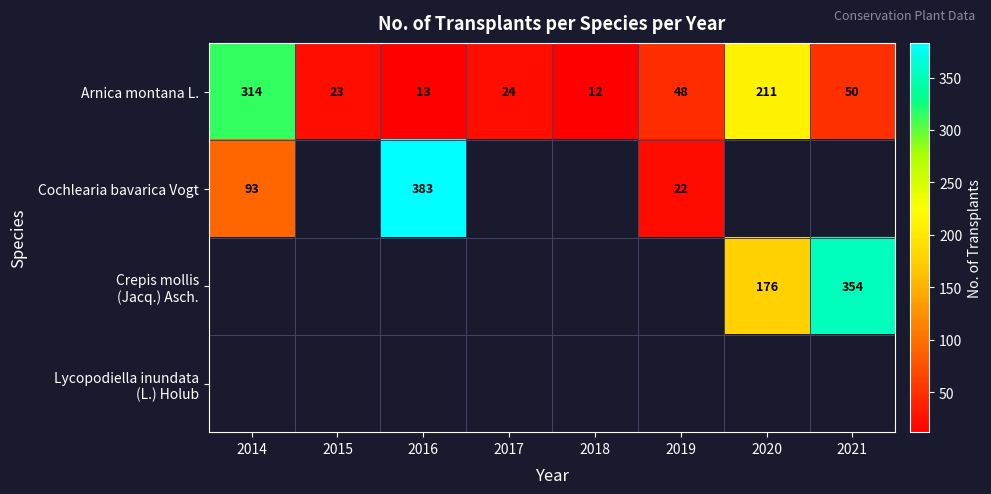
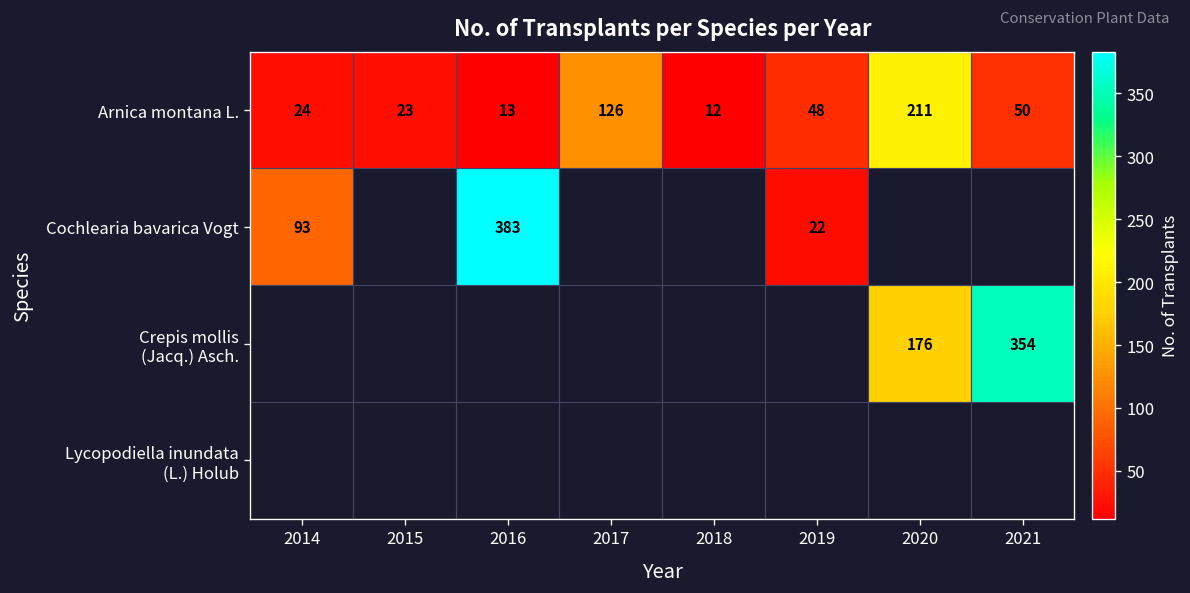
Arnica montana L., 2014: 314 -> 24
Arnica montana L., 2017: 24 -> 126
